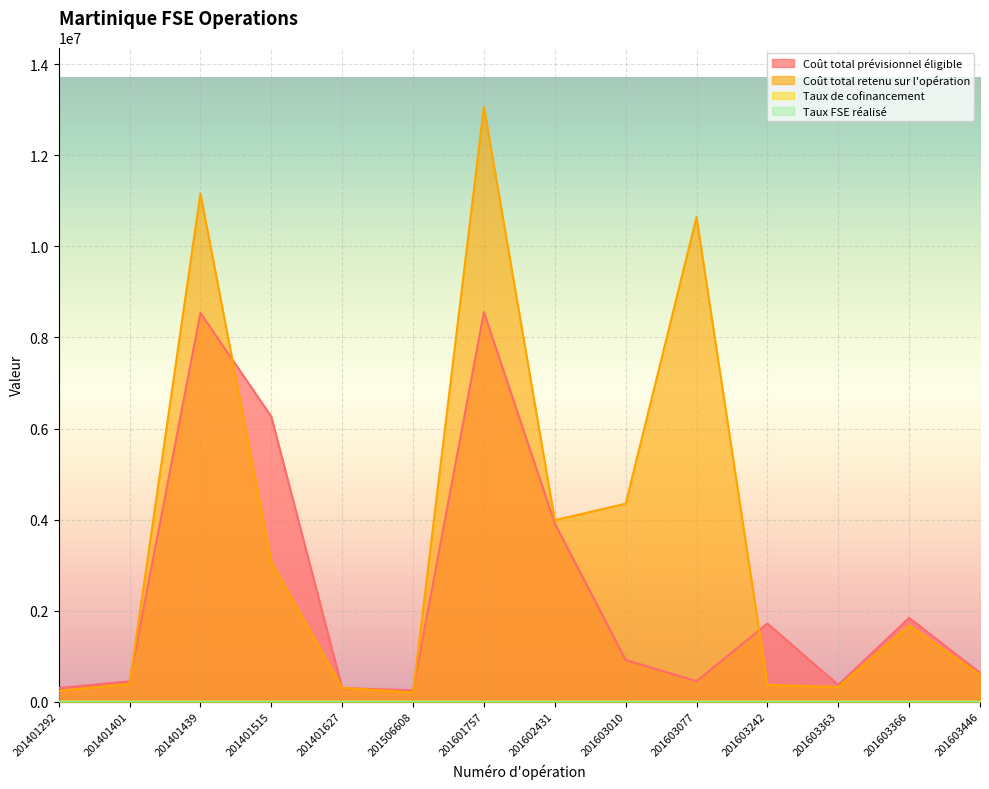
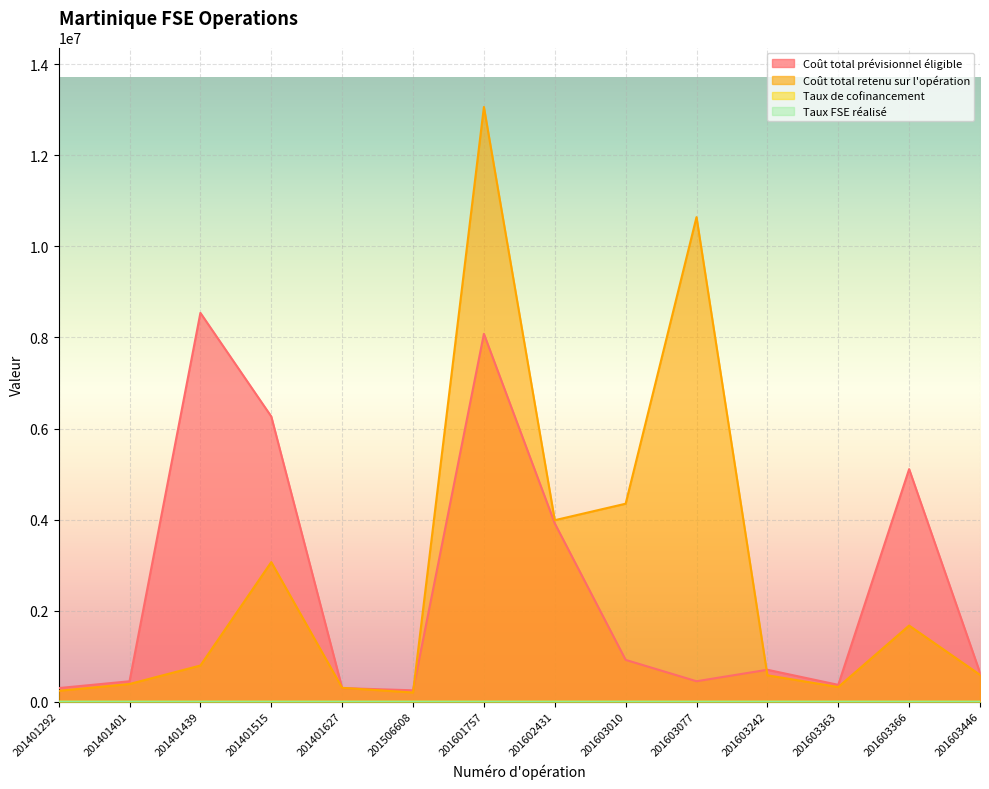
Coût total retenu sur l'opération, 201401439: 11200000 -> 800000
Coût total prévisionnel éligible, 201601757: 8600000 -> 8100000
Coût total prévisionnel éligible, 201603242: 1700000 -> 700000
Coût total retenu sur l'opération, 201603242: 400000 -> 600000
Coût total prévisionnel éligible, 201603366: 1800000 -> 5100000
